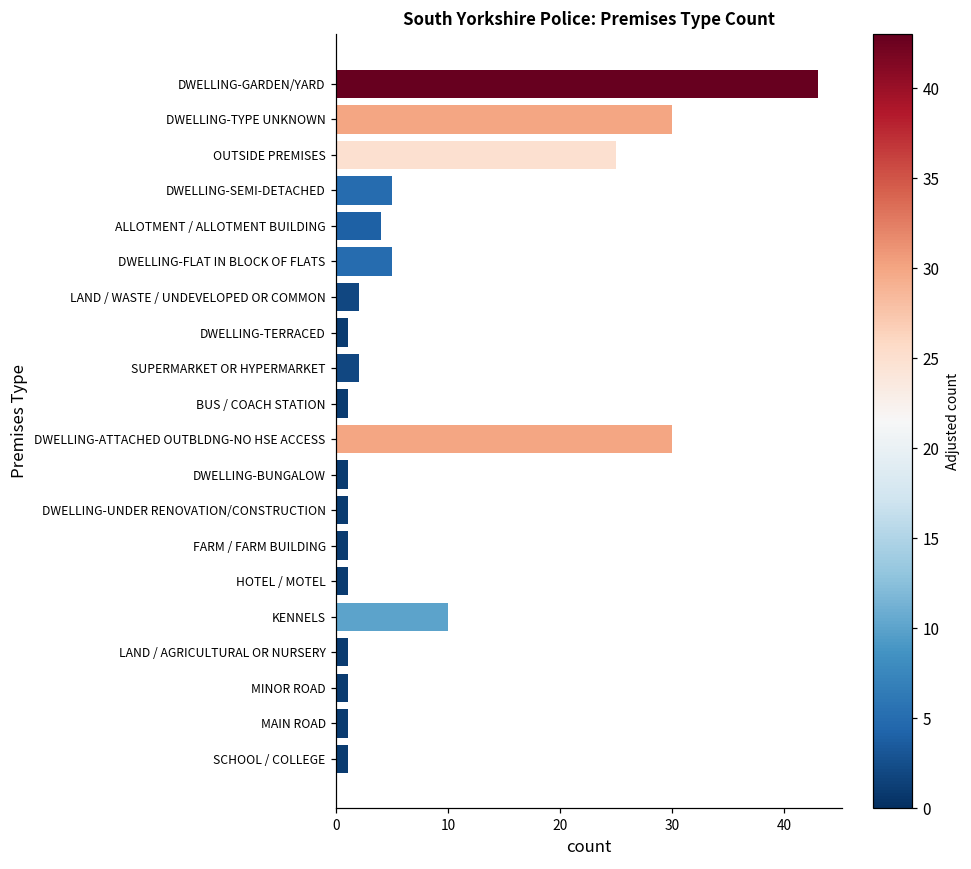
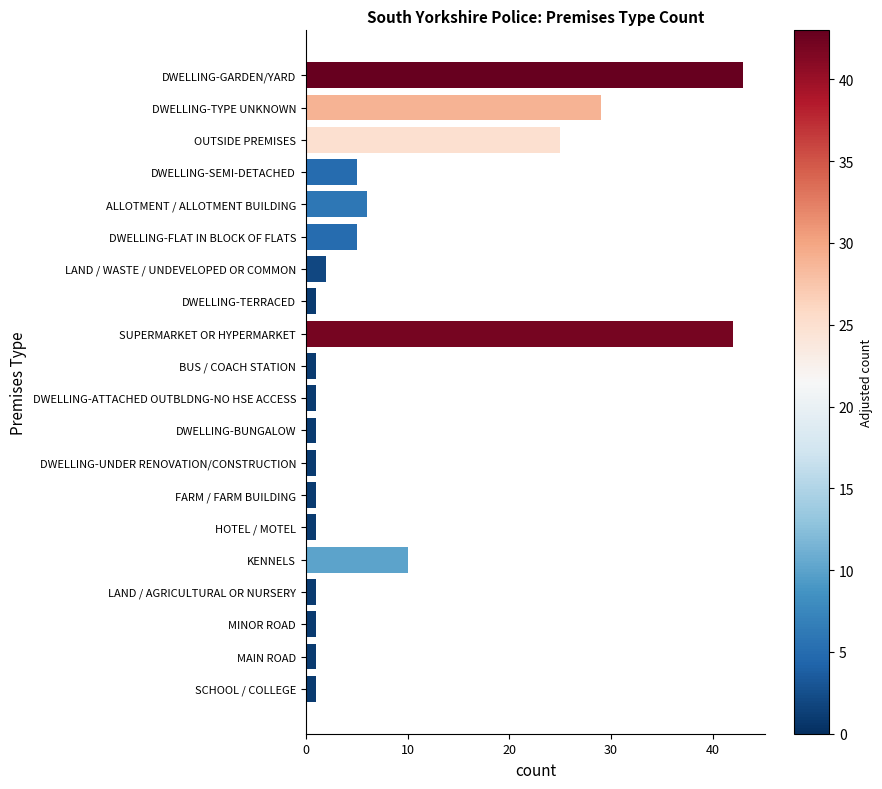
DWELLING-TYPE UNKNOWN: 30 -> 29
ALLOTMENT / ALLOTMENT BUILDING: 4 -> 6
SUPERMARKET OR HYPERMARKET: 2 -> 42
DWELLING-ATTACHED OUTBLDNG-NO HSE ACCESS: 30 -> 1
